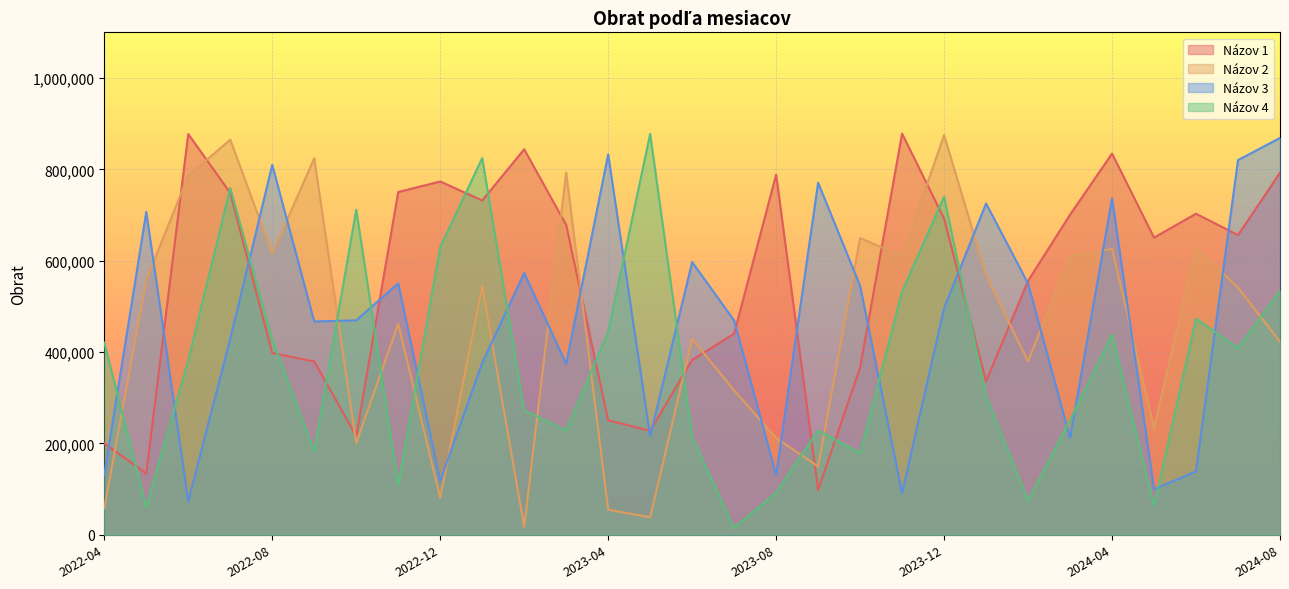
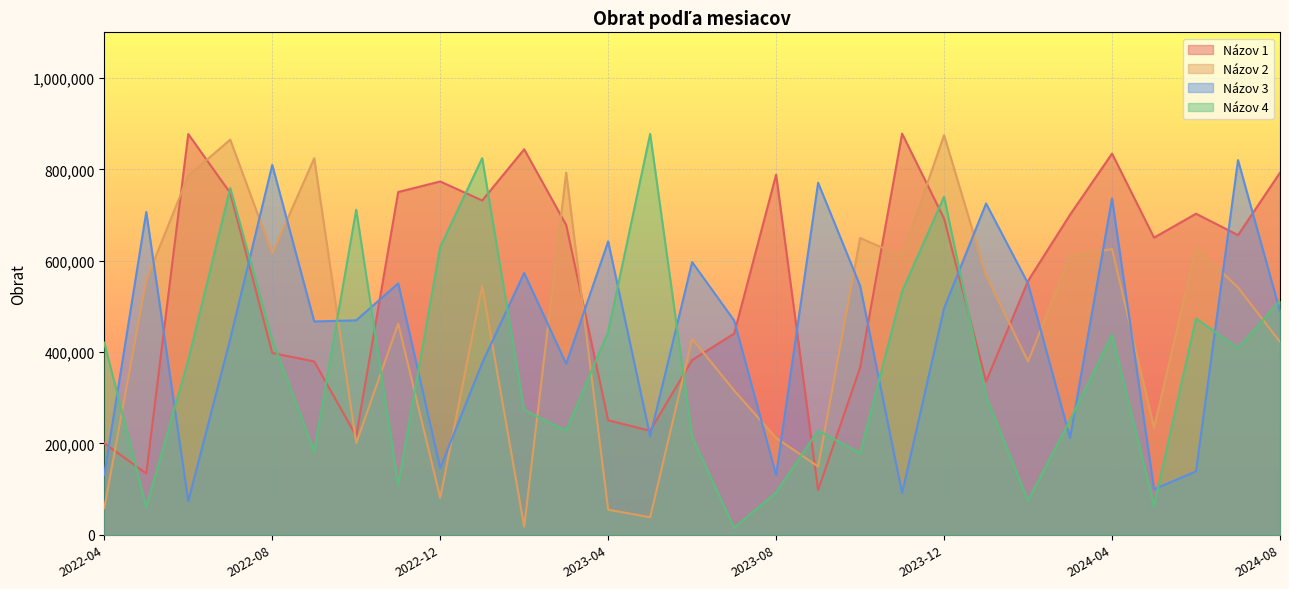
Názov 3, 2022-12: 120,000 -> 150,000
Názov 3, 2023-04: 830,000 -> 640,000
Názov 3, 2024-08: 870,000 -> 490,000
Názov 4, 2024-08: 530,000 -> 510,000
